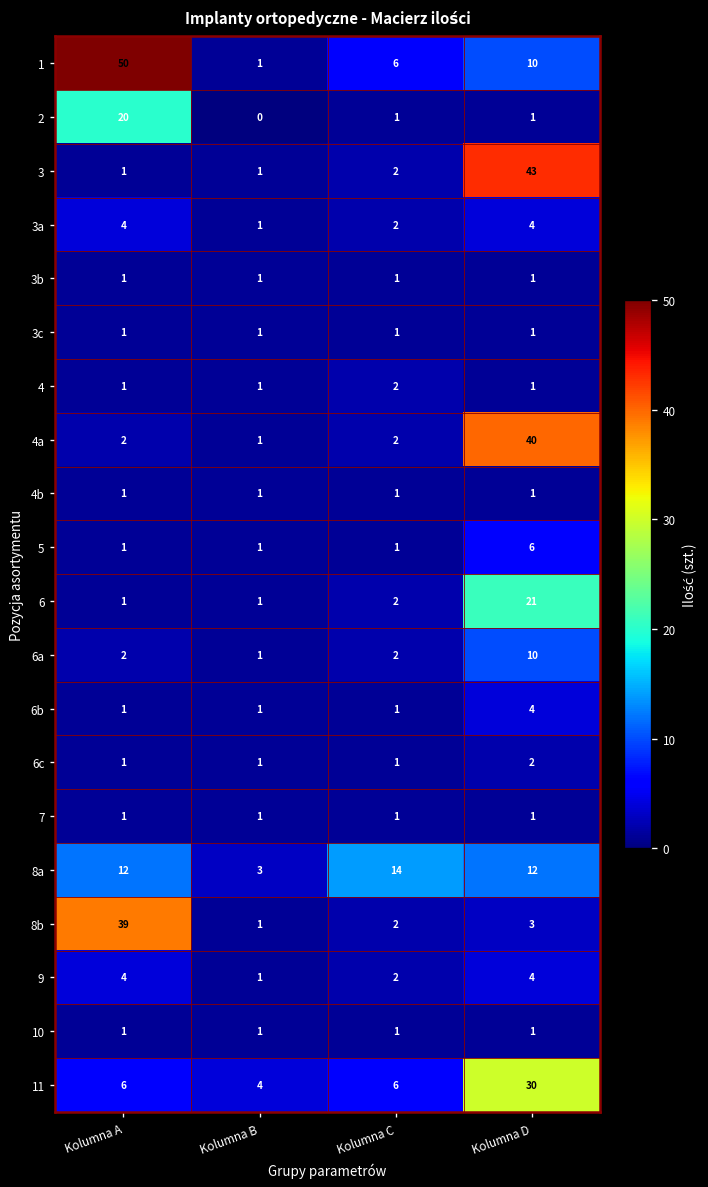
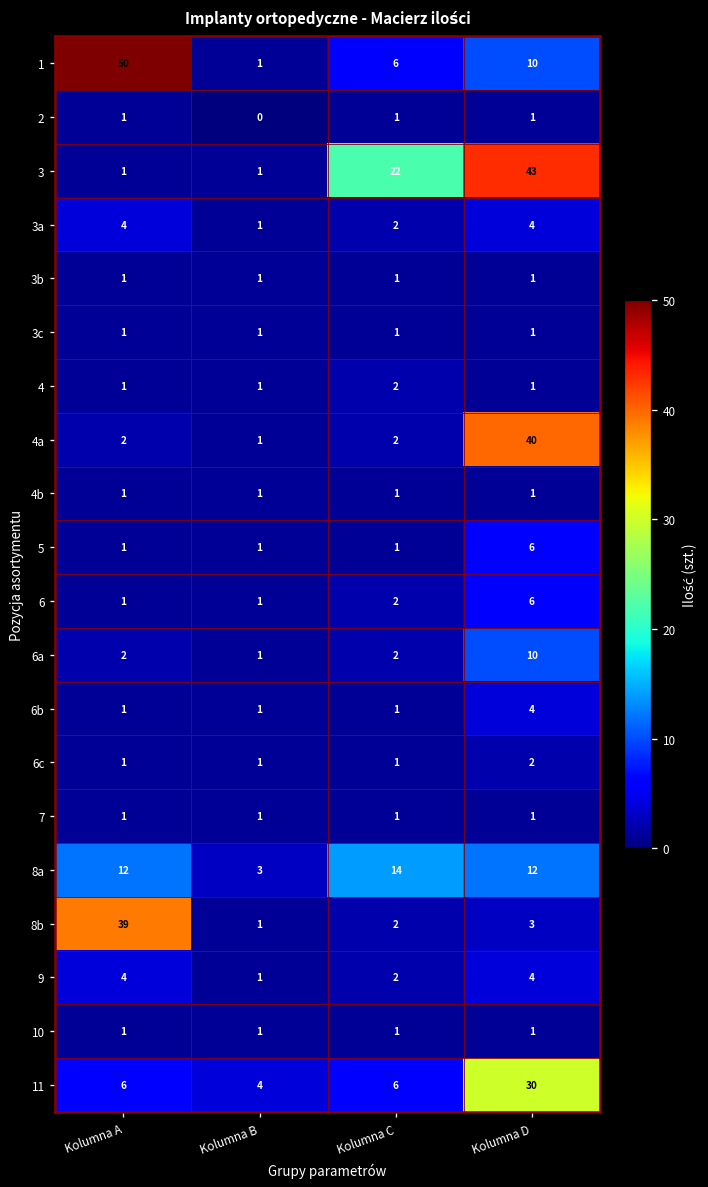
2, Kolumna A: 20 -> 1
3, Kolumna C: 2 -> 22
6, Kolumna D: 21 -> 6
